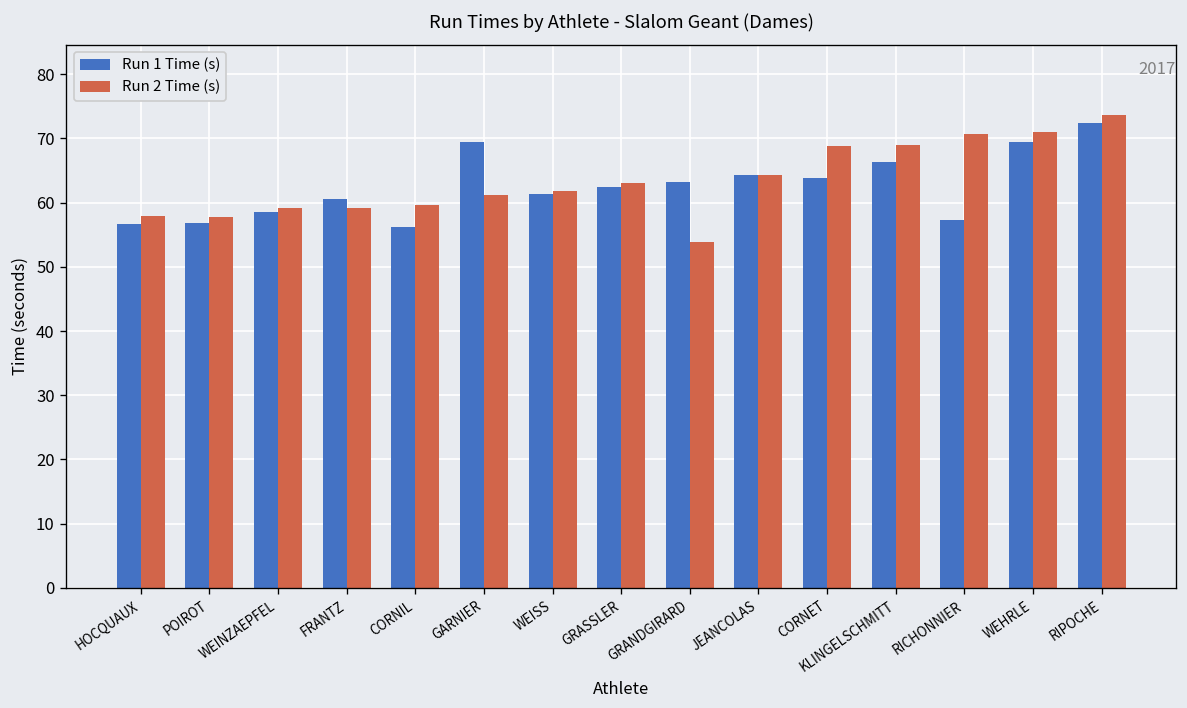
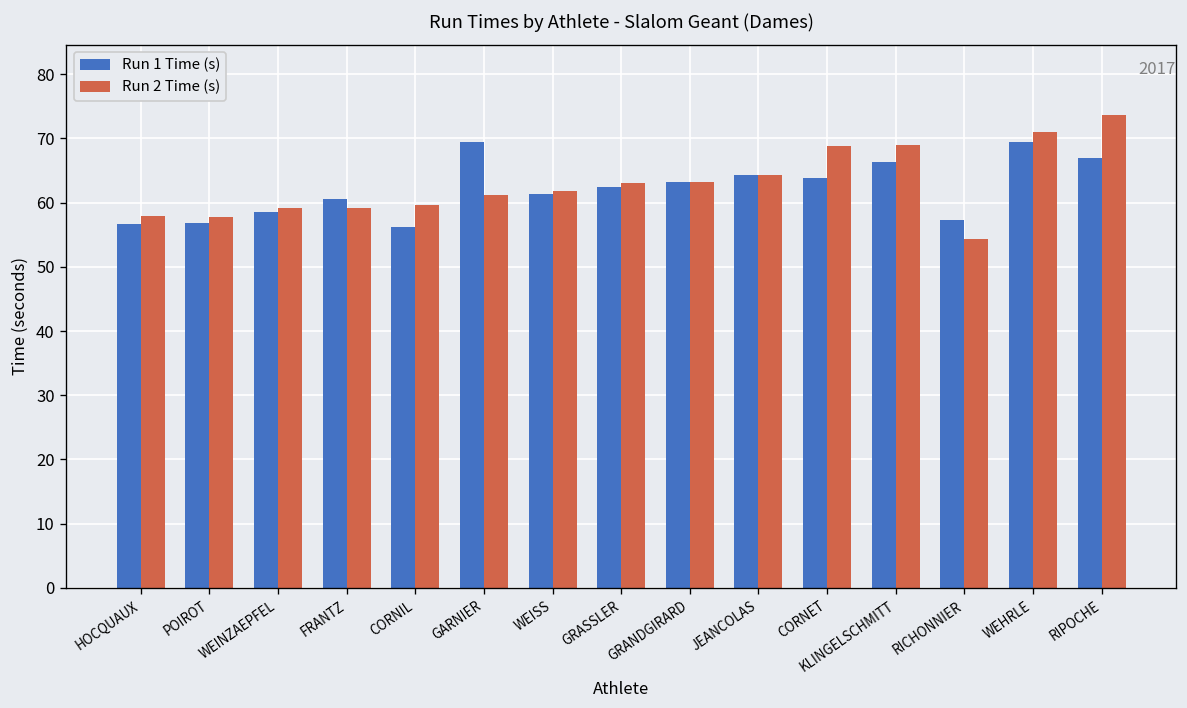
Run 2 Time (s), GRANDGIRARD: 54 -> 63
Run 2 Time (s), RICHONNIER: 71 -> 54
Run 1 Time (s), RIPOCHE: 72 -> 67
